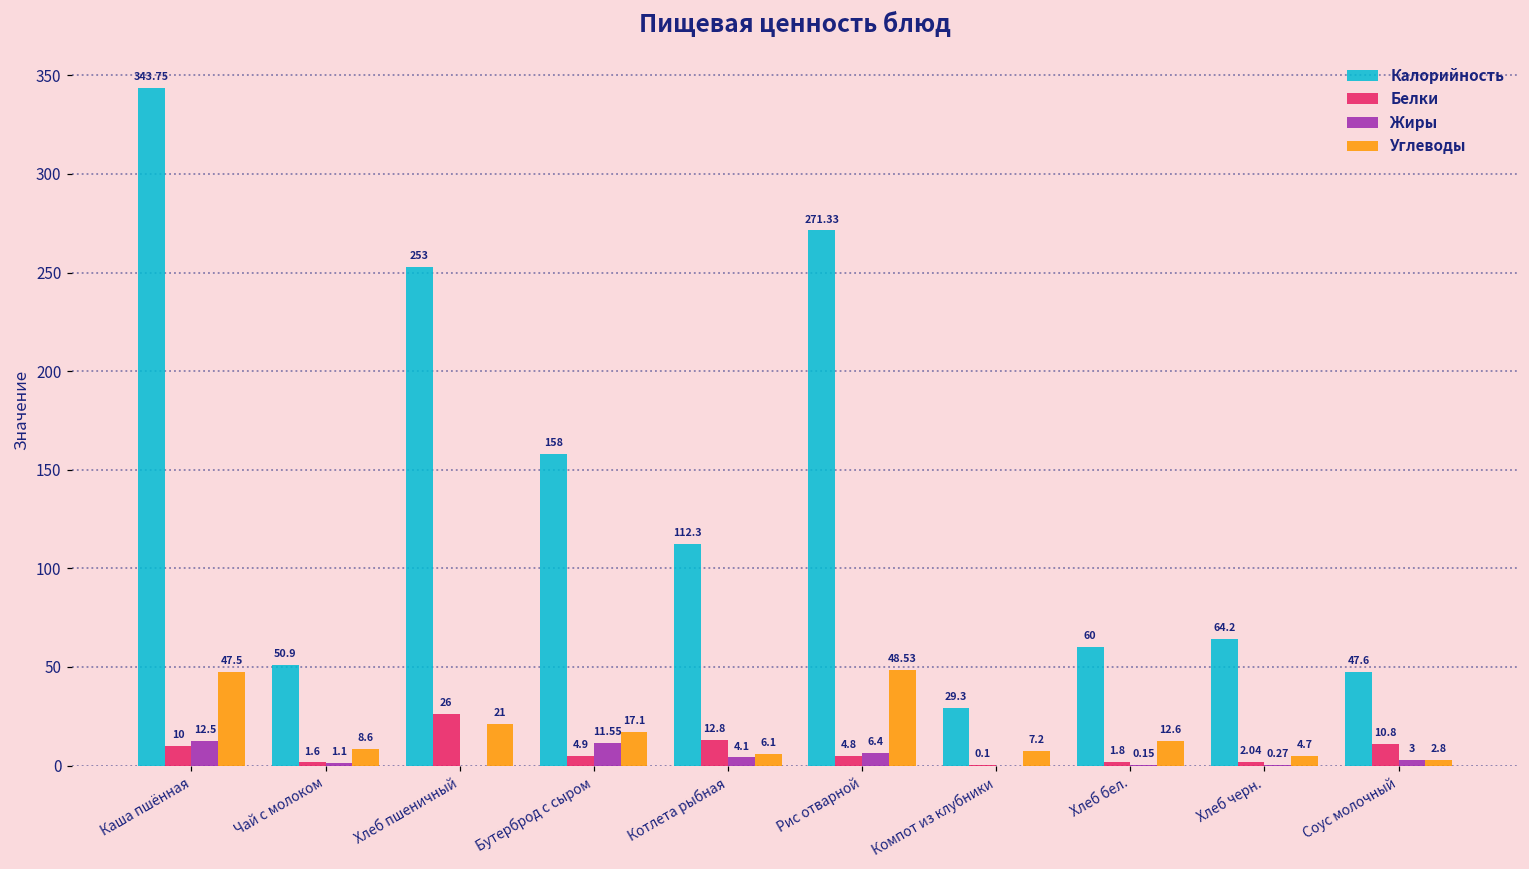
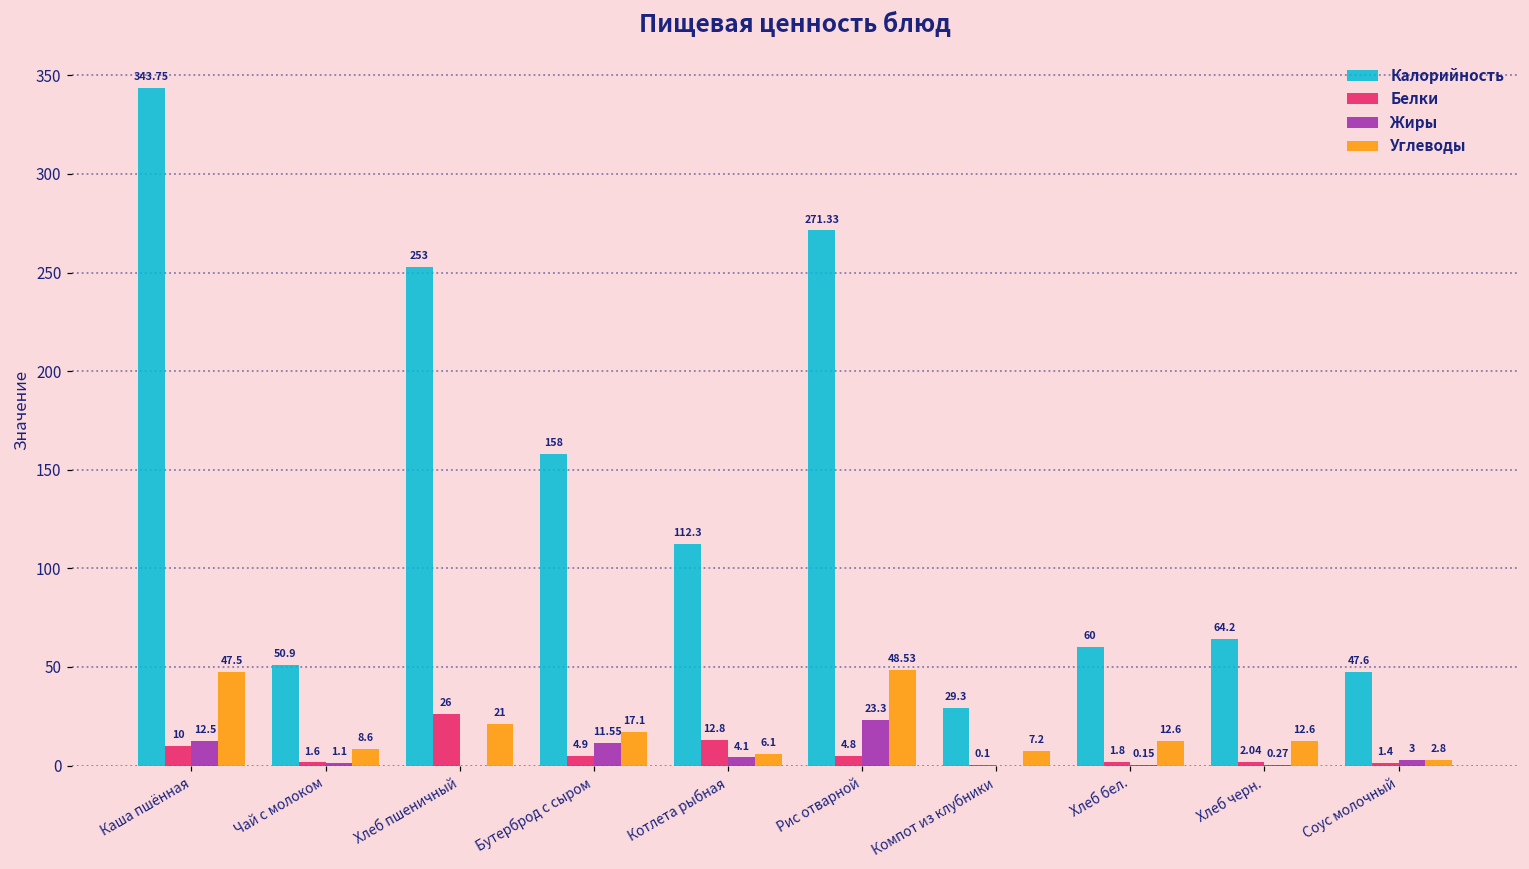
Жиры, Рис отварной: 6.4 -> 23.3
Углеводы, Хлеб черн.: 4.7 -> 12.6
Белки, Соус молочный: 10.8 -> 1.4
